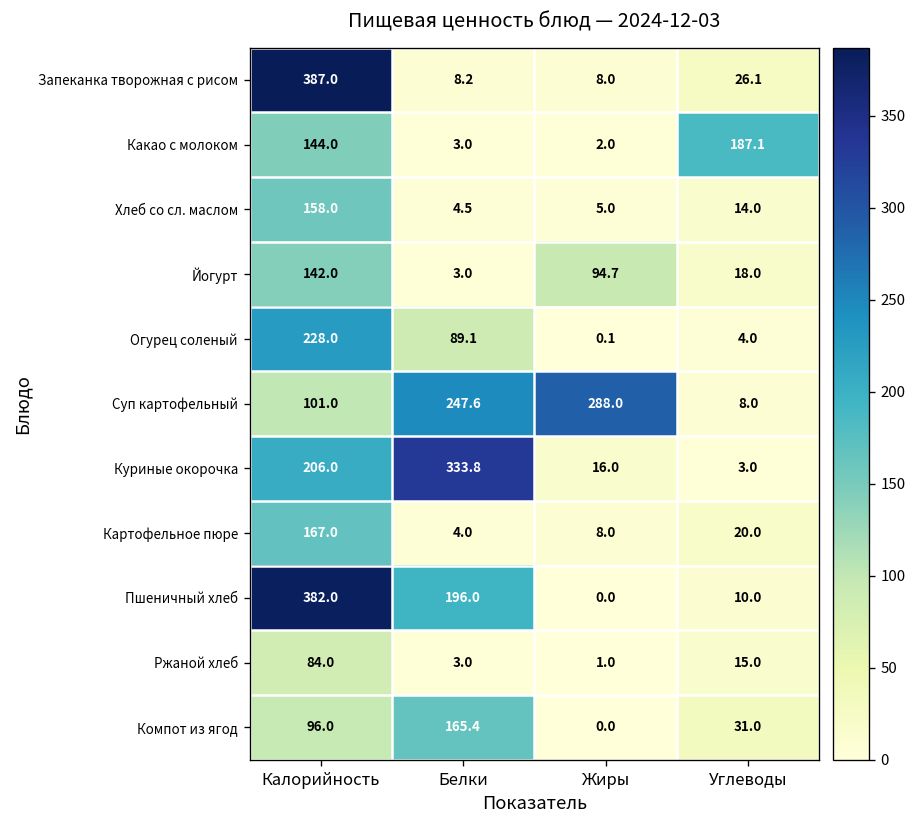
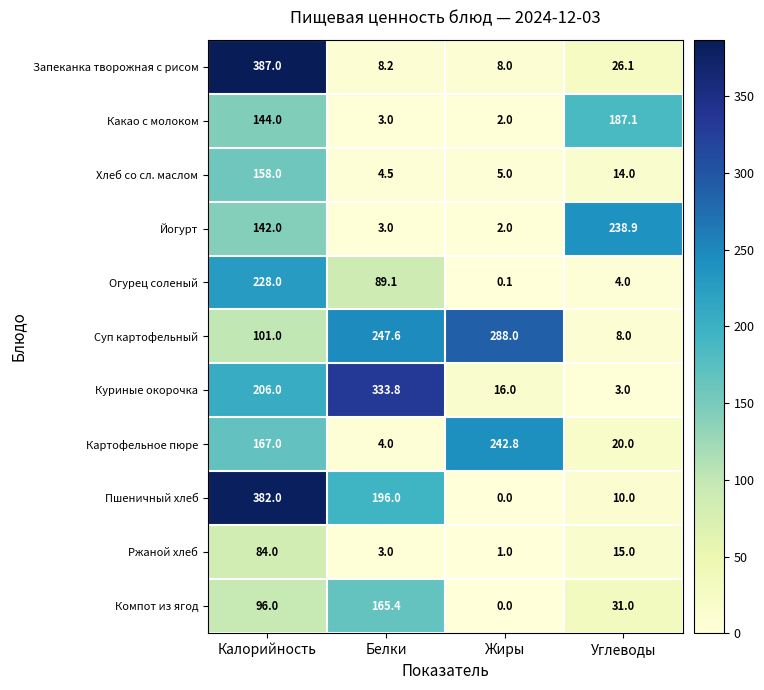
Йогурт, Жиры: 94.7 -> 2.0
Йогурт, Углеводы: 18.0 -> 238.9
Картофельное пюре, Жиры: 8.0 -> 242.8
